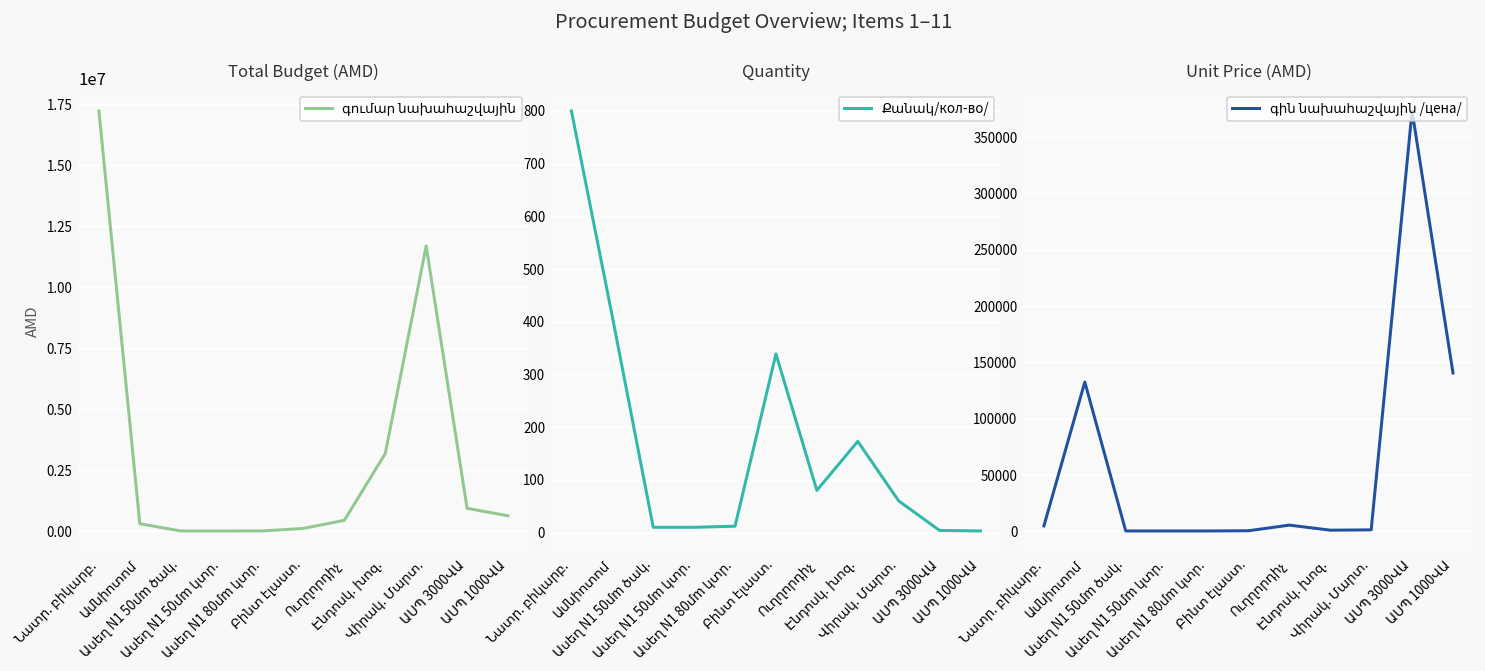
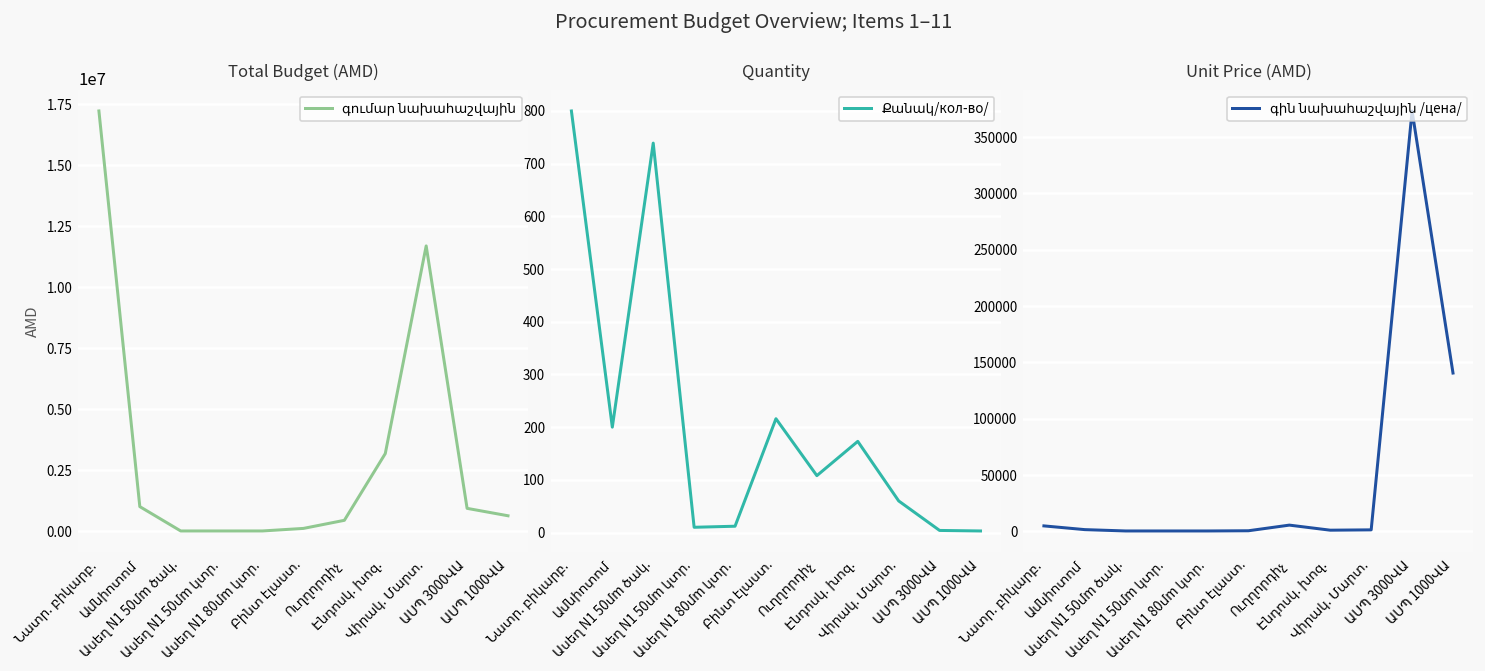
Total Budget (AMD), Ամնիոտոմ: 300000 -> 1000000
Quantity, Ամնիոտոմ: 410 -> 200
Quantity, Ասեղ N1 50մm ծակ.: 10 -> 740
Quantity, Բինտ էլաստ.: 340 -> 220
Quantity, Ուղղորդիչ: 80 -> 110
Unit Price (AMD), Ամնիոտոմ: 130000 -> 0
